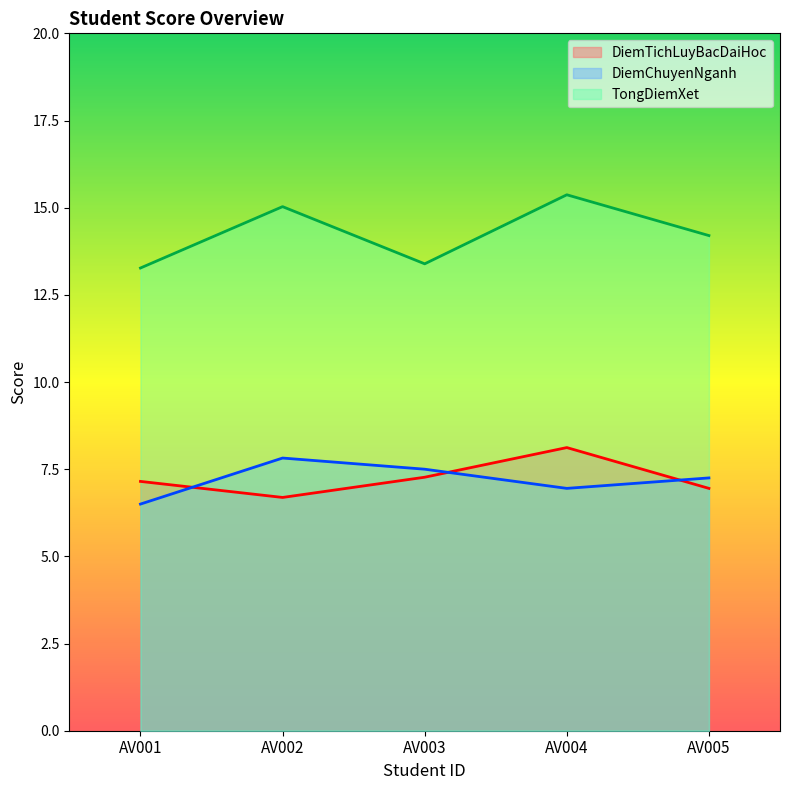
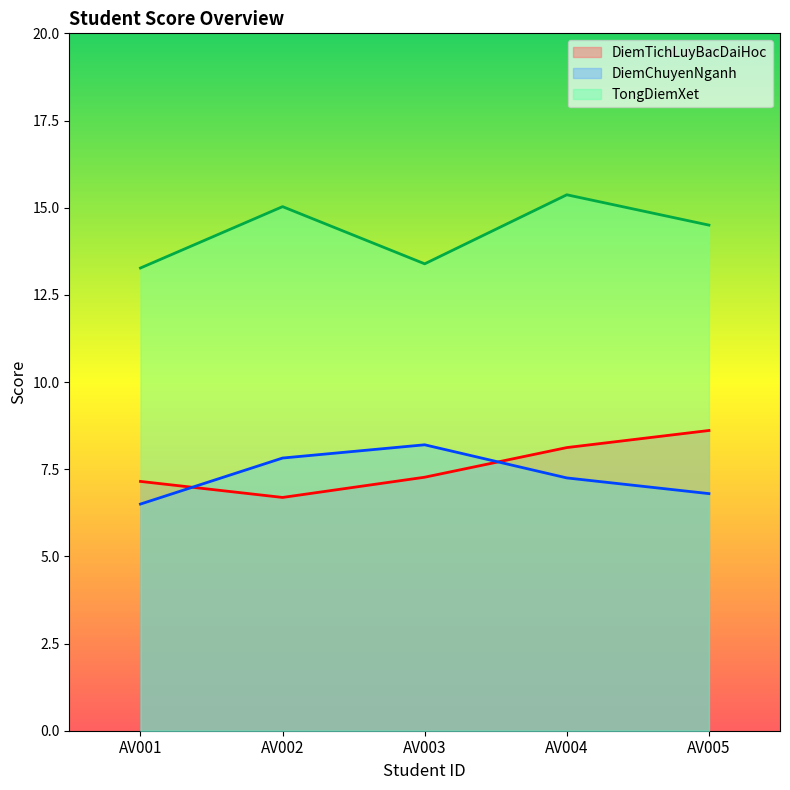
DiemChuyenNganh, AV003: 7.5 -> 8.2
DiemChuyenNganh, AV004: 7.0 -> 7.3
DiemTichLuyBacDaiHoc, AV005: 7.0 -> 8.6
DiemChuyenNganh, AV005: 7.3 -> 6.8
TongDiemXet, AV005: 14.2 -> 14.5
